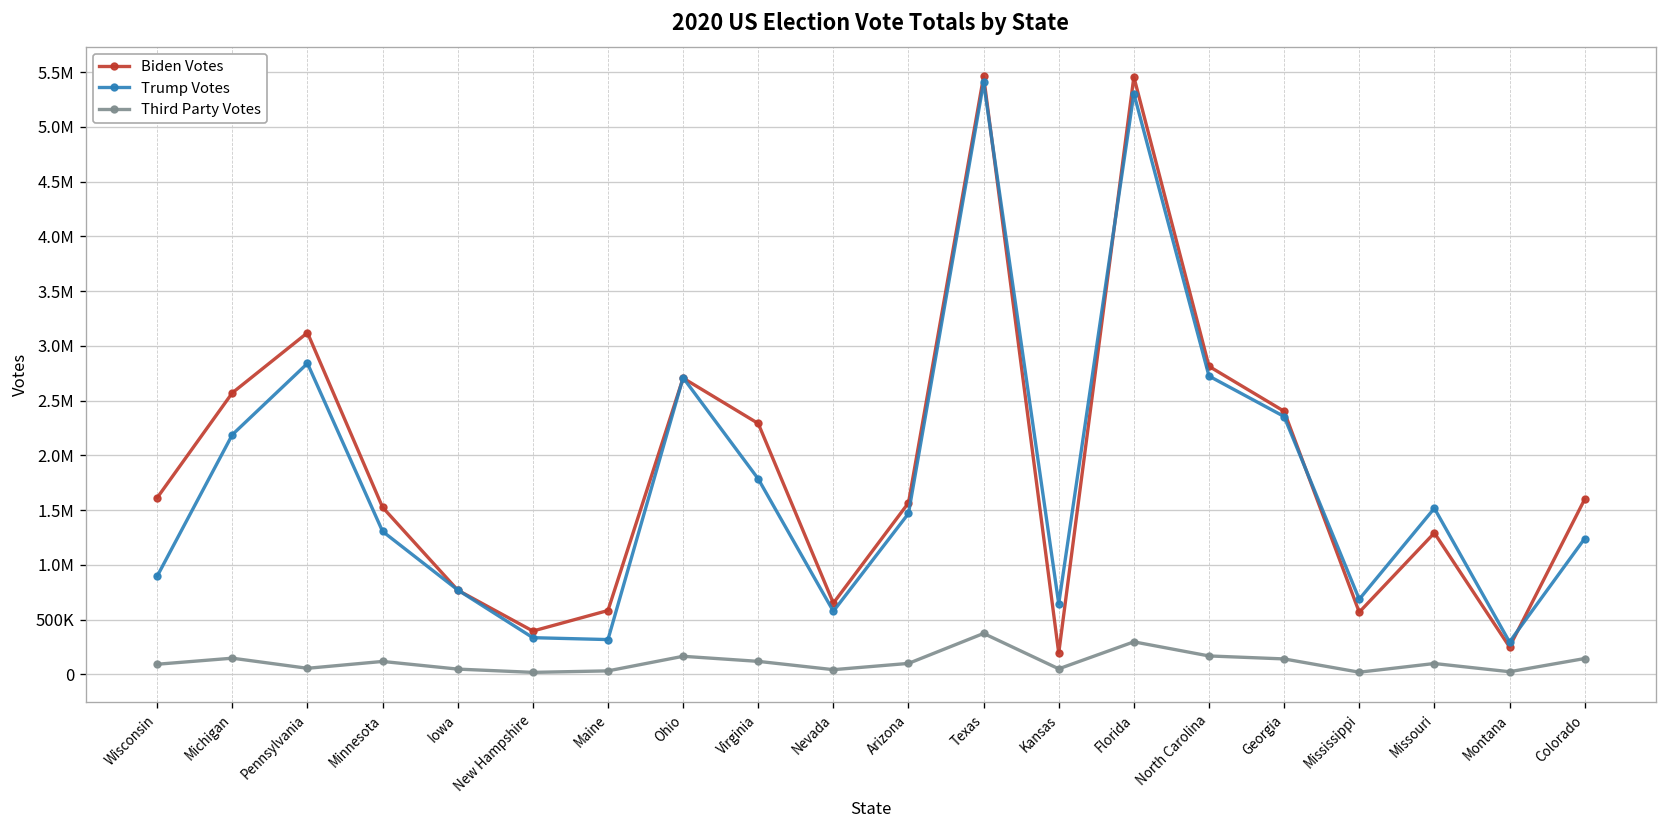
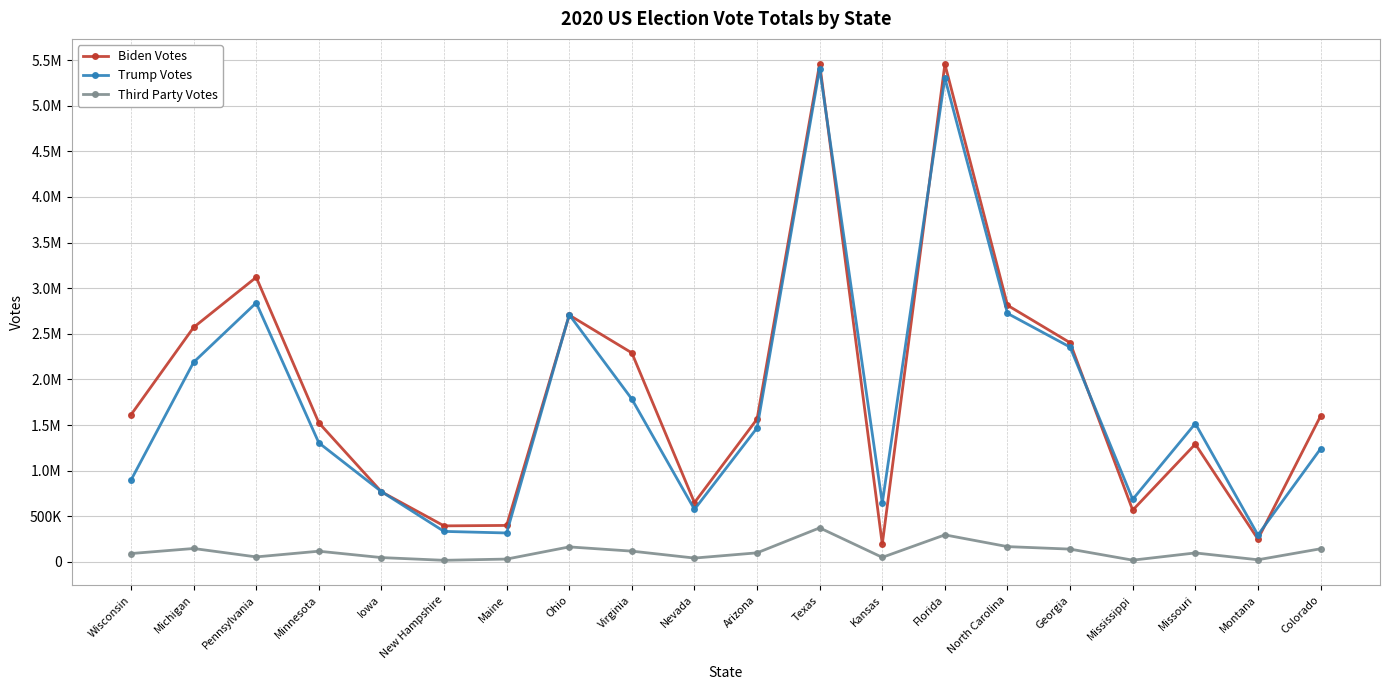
Biden Votes, Maine: 600000 -> 400000
